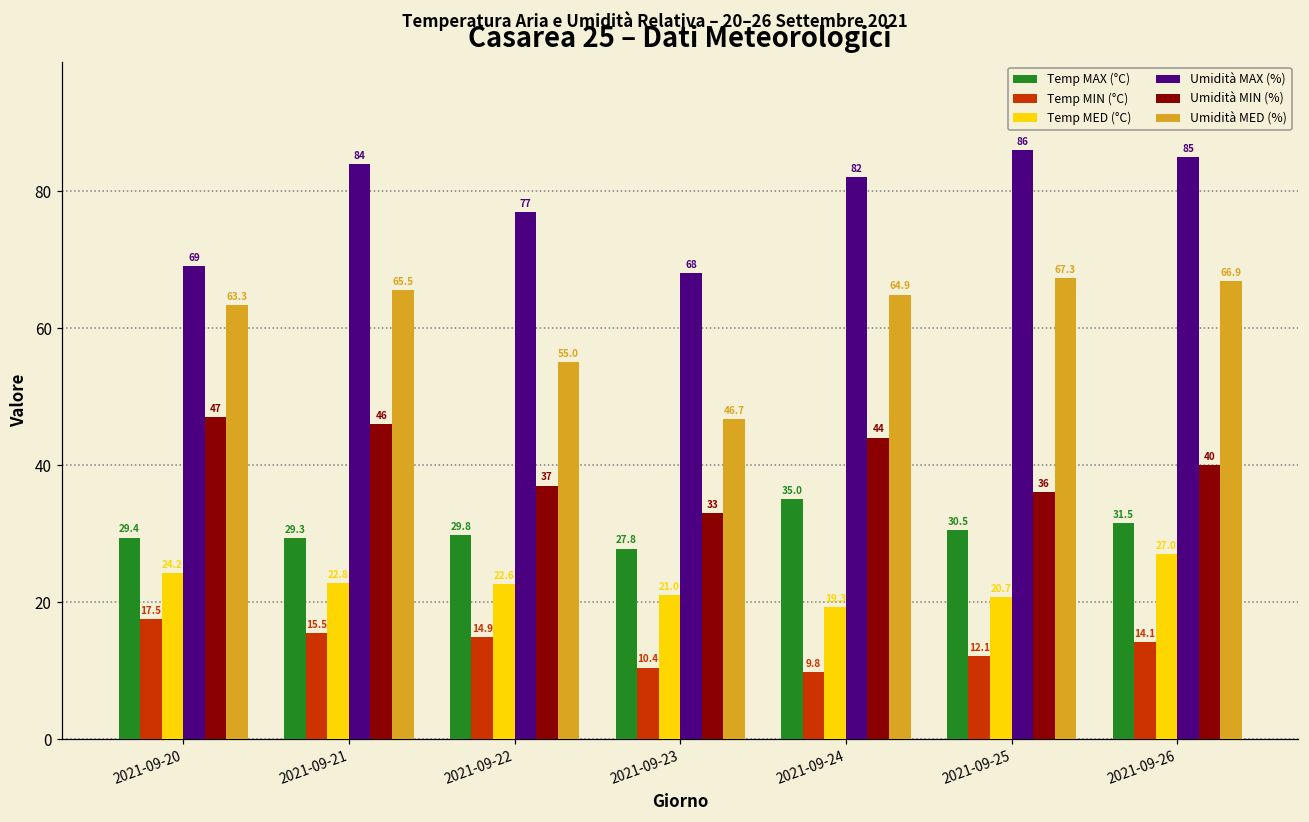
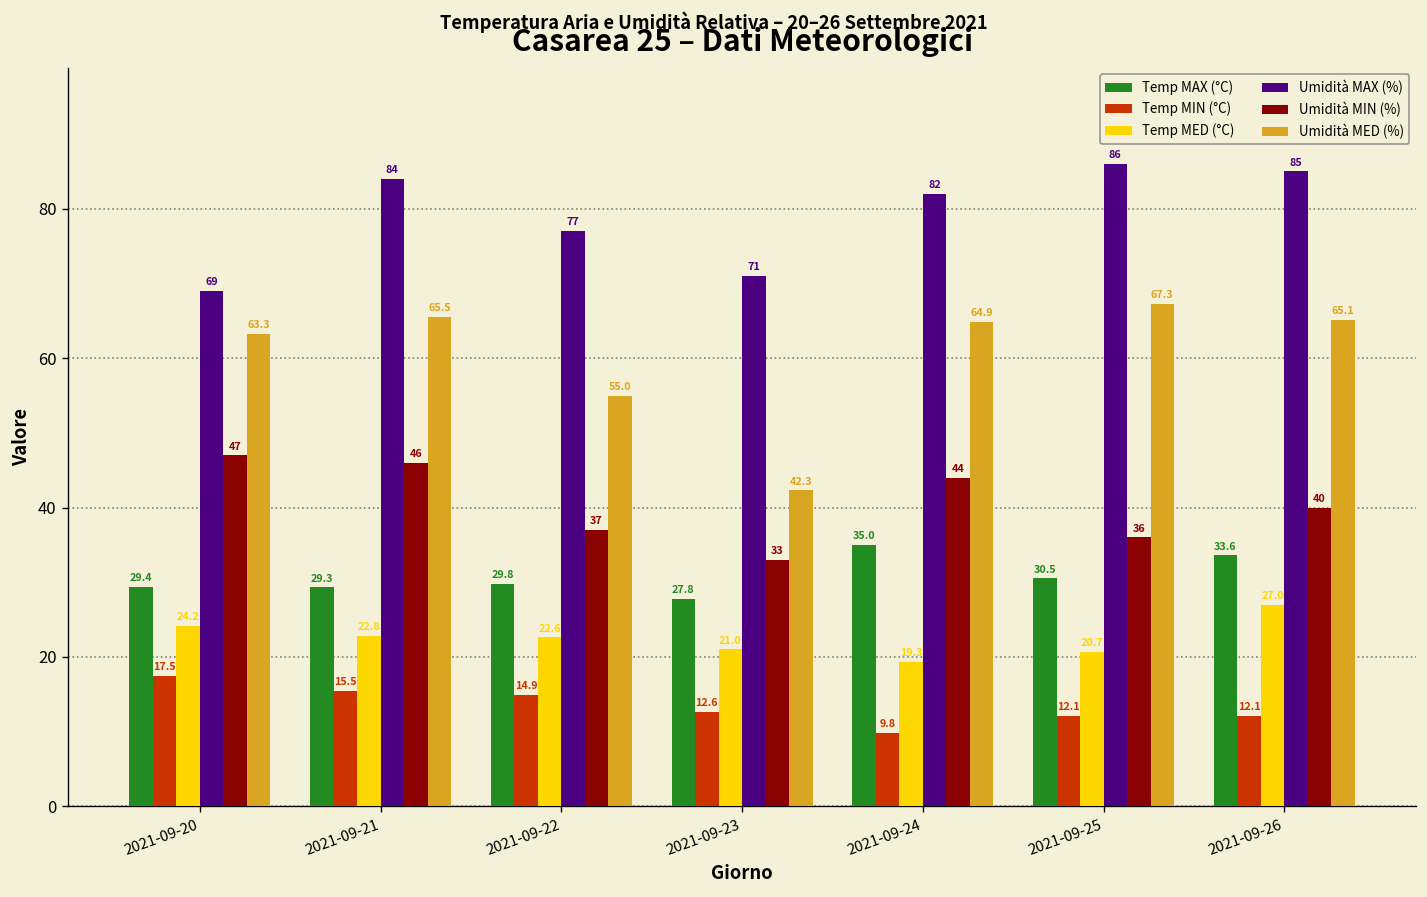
Temp MIN (°C), 2021-09-23: 10.4 -> 12.6
Umidità MAX (%), 2021-09-23: 68 -> 71
Umidità MED (%), 2021-09-23: 46.7 -> 42.3
Temp MAX (°C), 2021-09-26: 31.5 -> 33.6
Temp MIN (°C), 2021-09-26: 14.1 -> 12.1
Umidità MED (%), 2021-09-26: 66.9 -> 65.1
